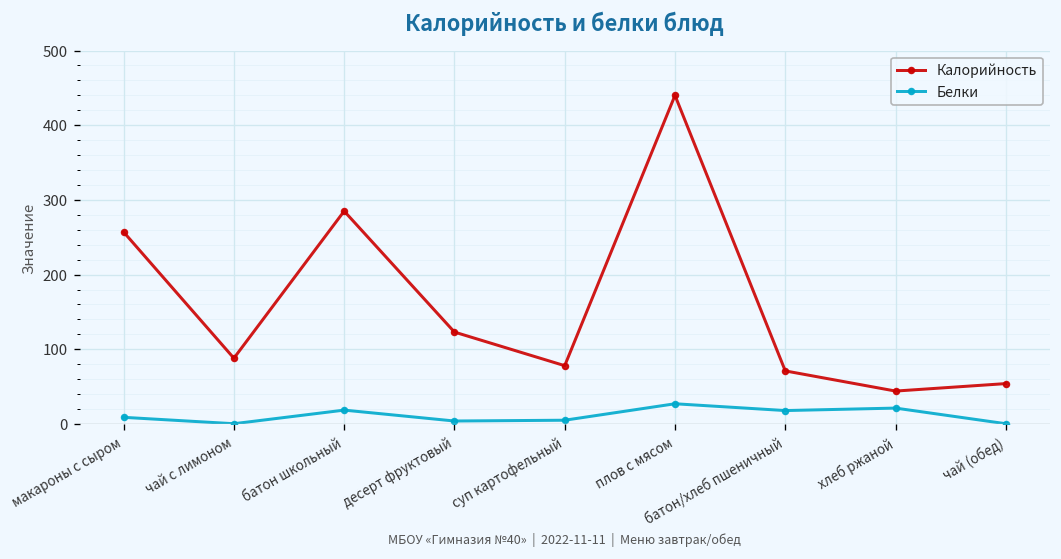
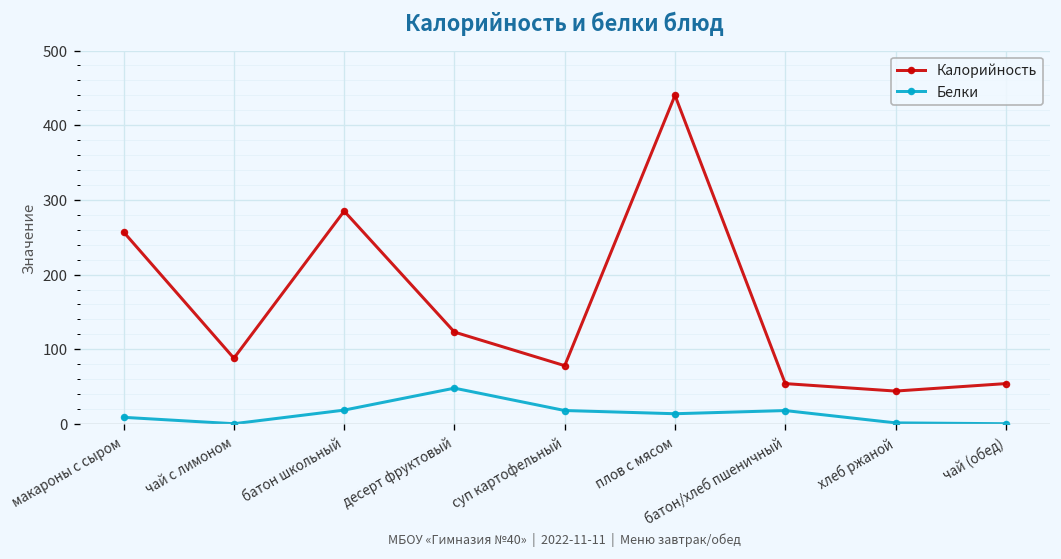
Белки, десерт фруктовый: 0 -> 50
Белки, суп картофельный: 0 -> 20
Белки, плов с мясом: 30 -> 10
Калорийность, батон/хлеб пшеничный: 70 -> 50
Белки, хлеб ржаной: 20 -> 0
